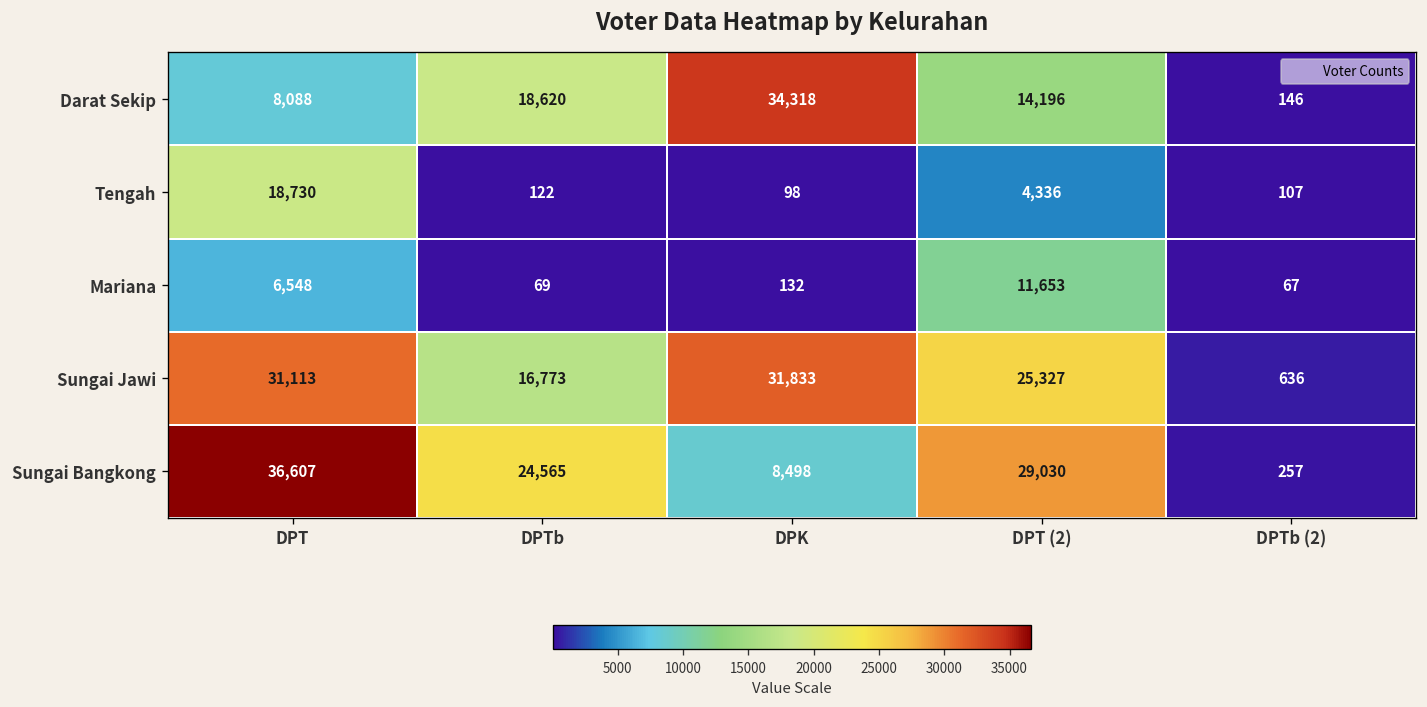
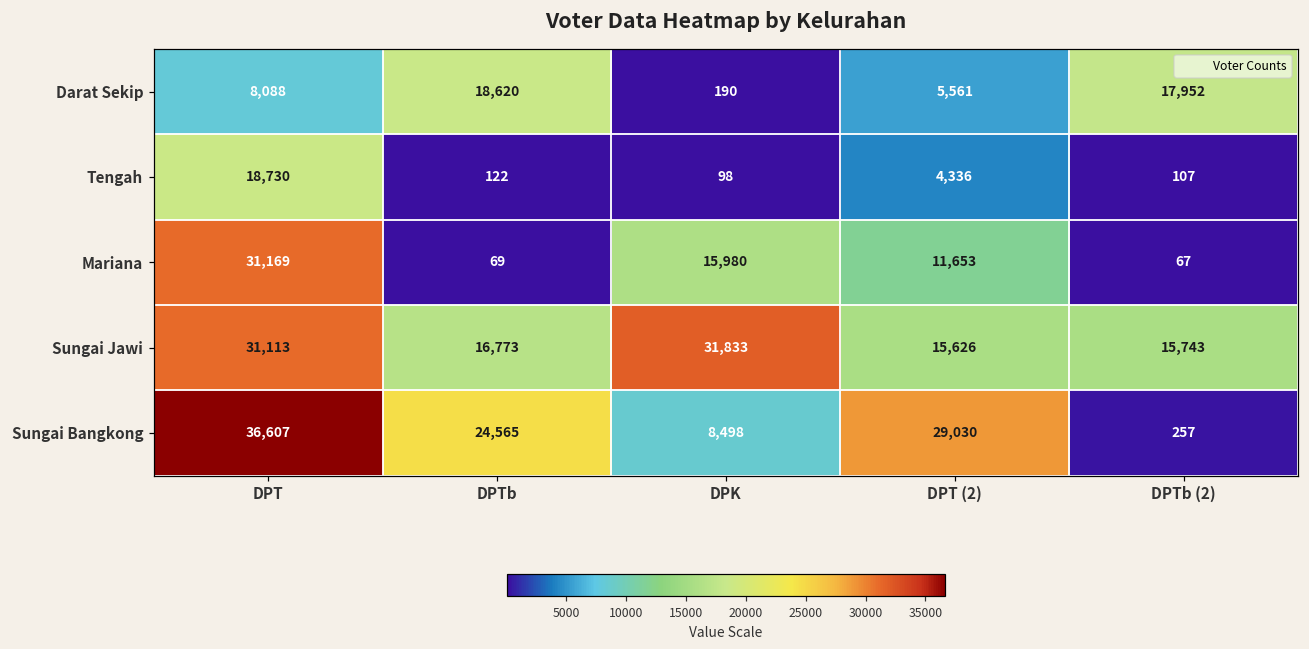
Darat Sekip, DPK: 34,318 -> 190
Darat Sekip, DPT (2): 14,196 -> 5,561
Darat Sekip, DPTb (2): 146 -> 17,952
Mariana, DPT: 6,548 -> 31,169
Mariana, DPK: 132 -> 15,980
Sungai Jawi, DPT (2): 25,327 -> 15,626
Sungai Jawi, DPTb (2): 636 -> 15,743
